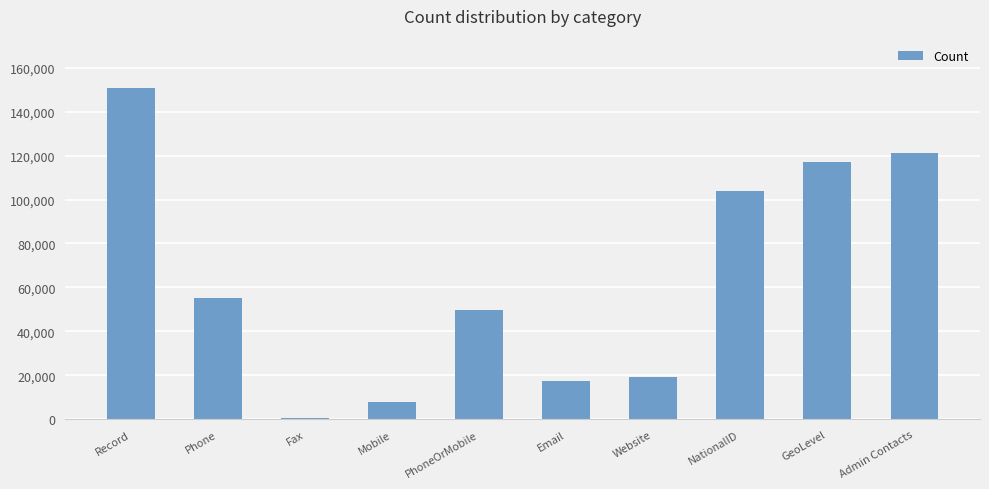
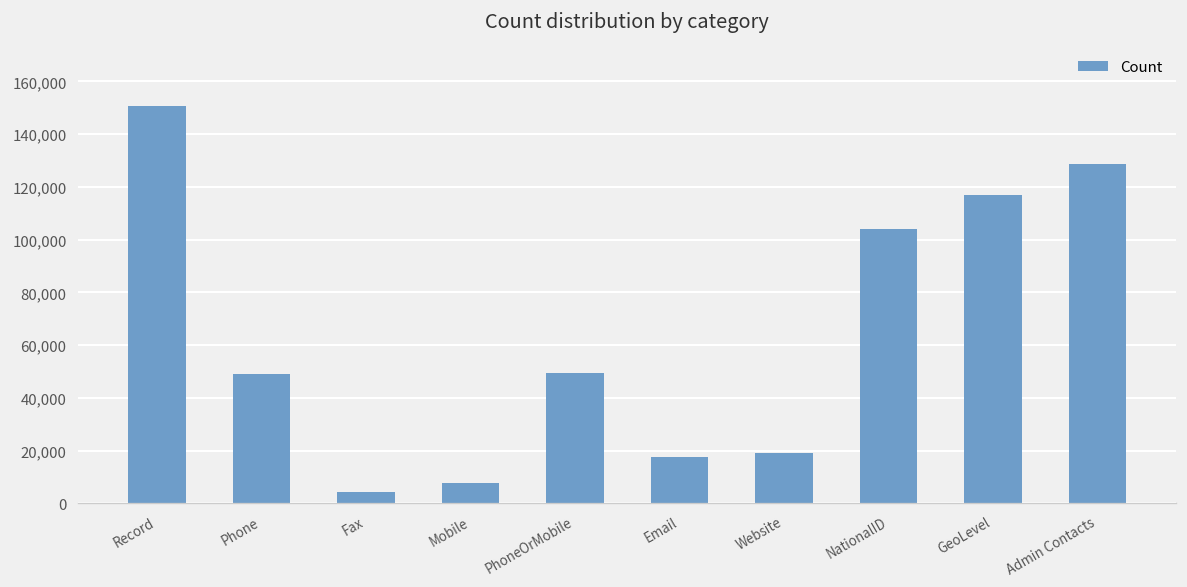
Phone: 55,000 -> 49,000
Fax: 1,000 -> 4,000
Admin Contacts: 121,000 -> 129,000
